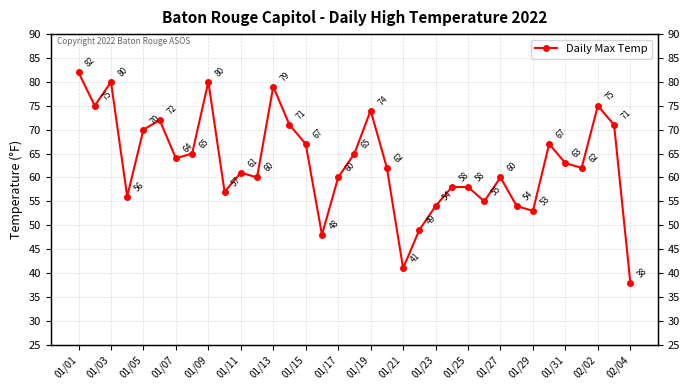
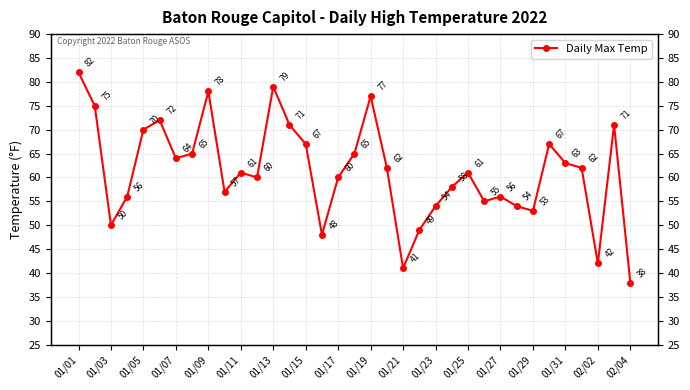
01/03: 80 -> 50
01/09: 80 -> 78
01/19: 74 -> 77
01/25: 58 -> 61
01/27: 60 -> 56
02/02: 75 -> 42
